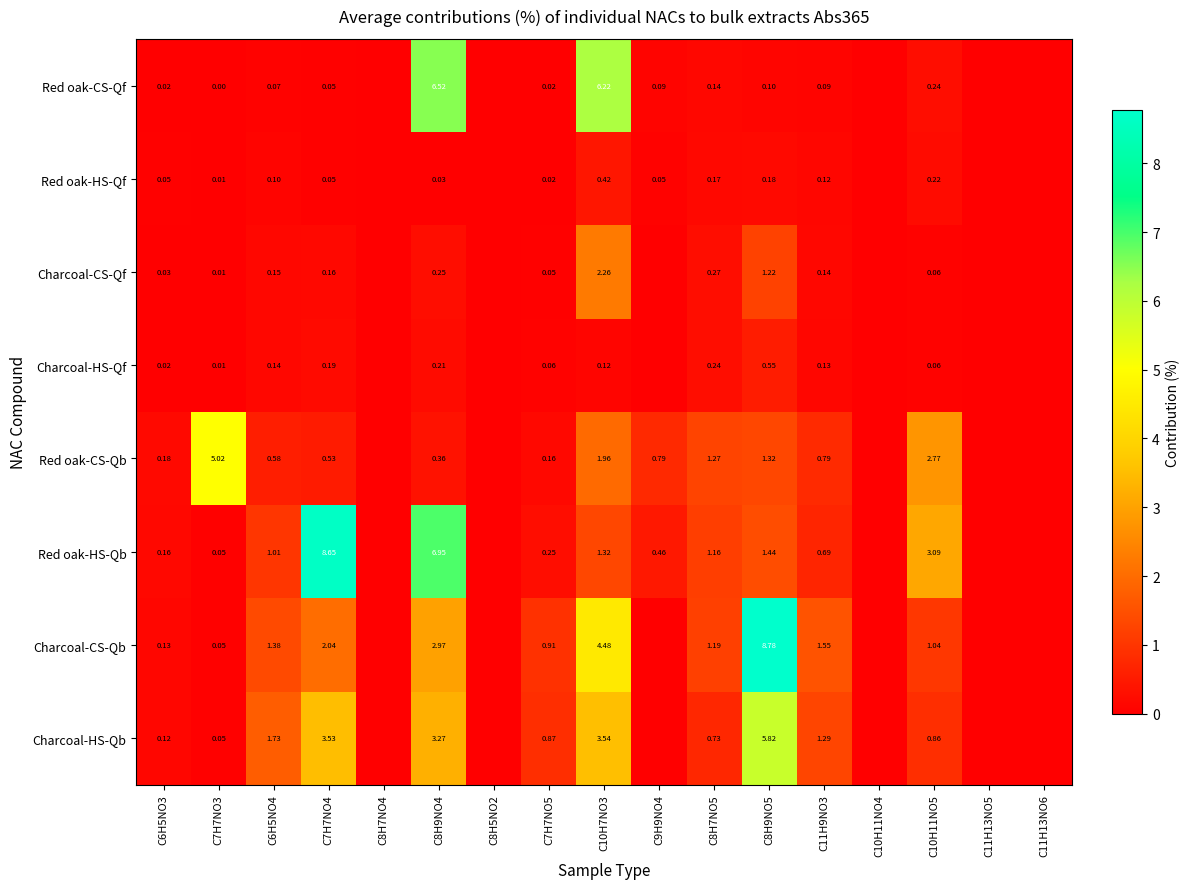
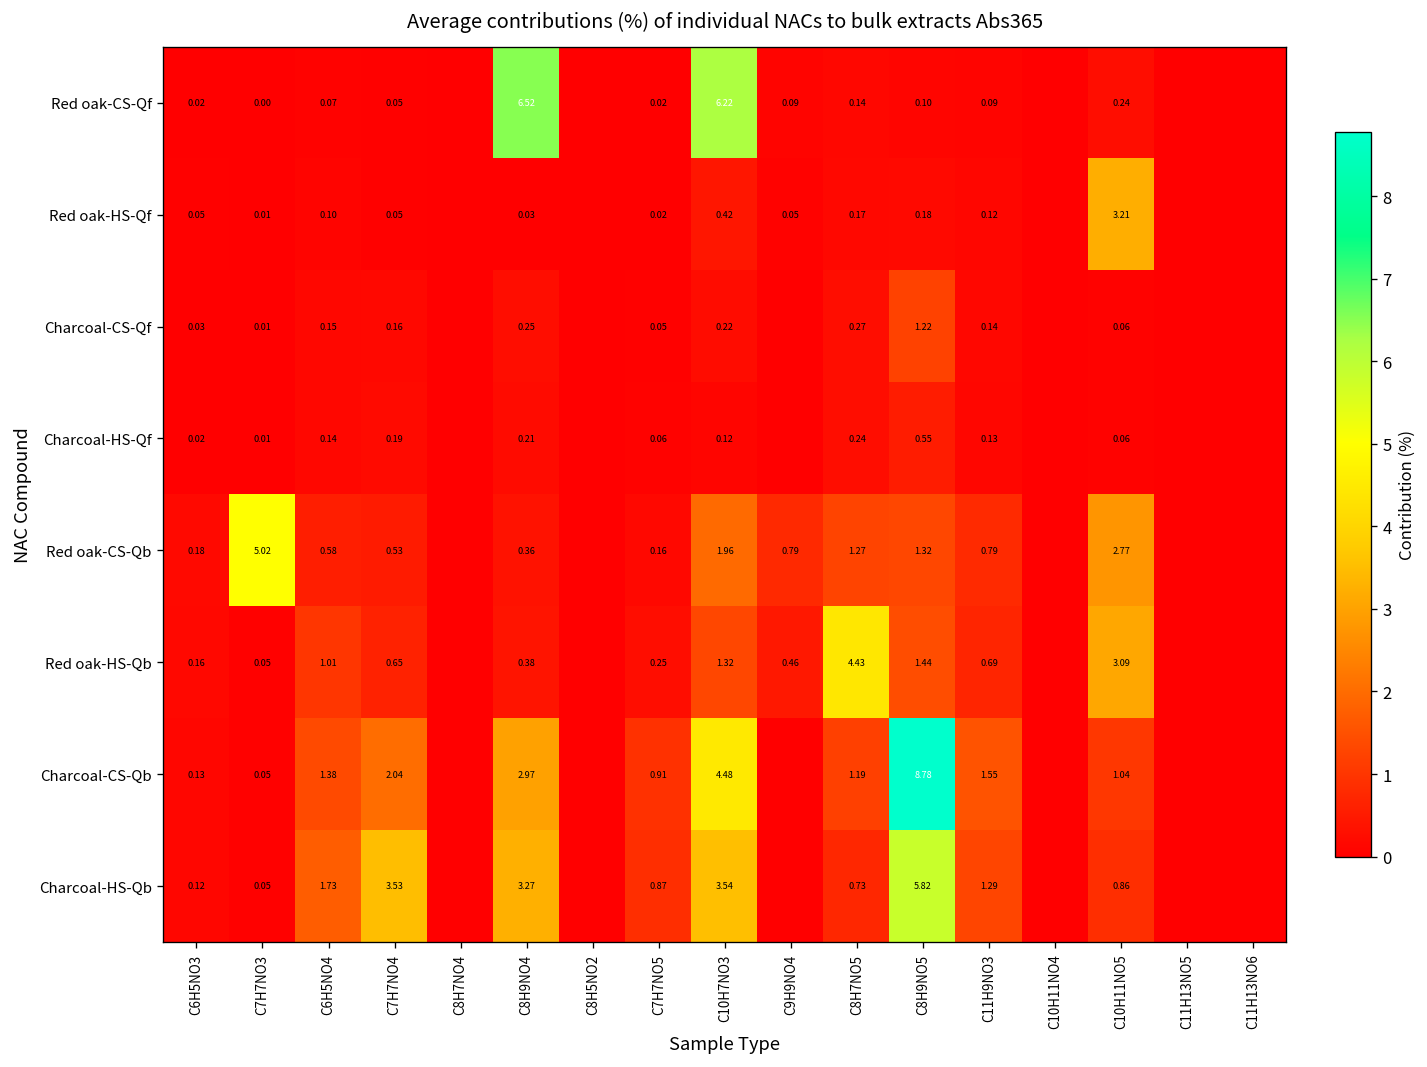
Red oak-HS-Qf, C10H11NO5: 0.22 -> 3.21
Charcoal-CS-Qf, C10H7NO3: 2.26 -> 0.22
Red oak-HS-Qb, C7H7NO4: 8.65 -> 0.65
Red oak-HS-Qb, C8H9NO4: 6.95 -> 0.38
Red oak-HS-Qb, C8H7NO5: 1.16 -> 4.43
